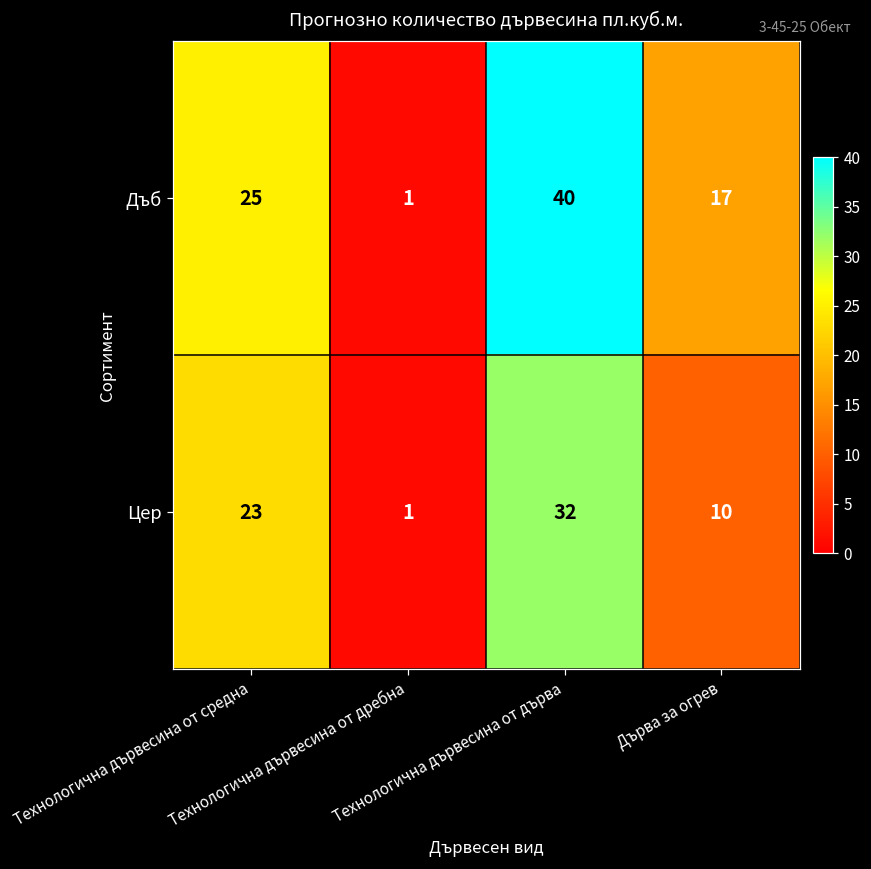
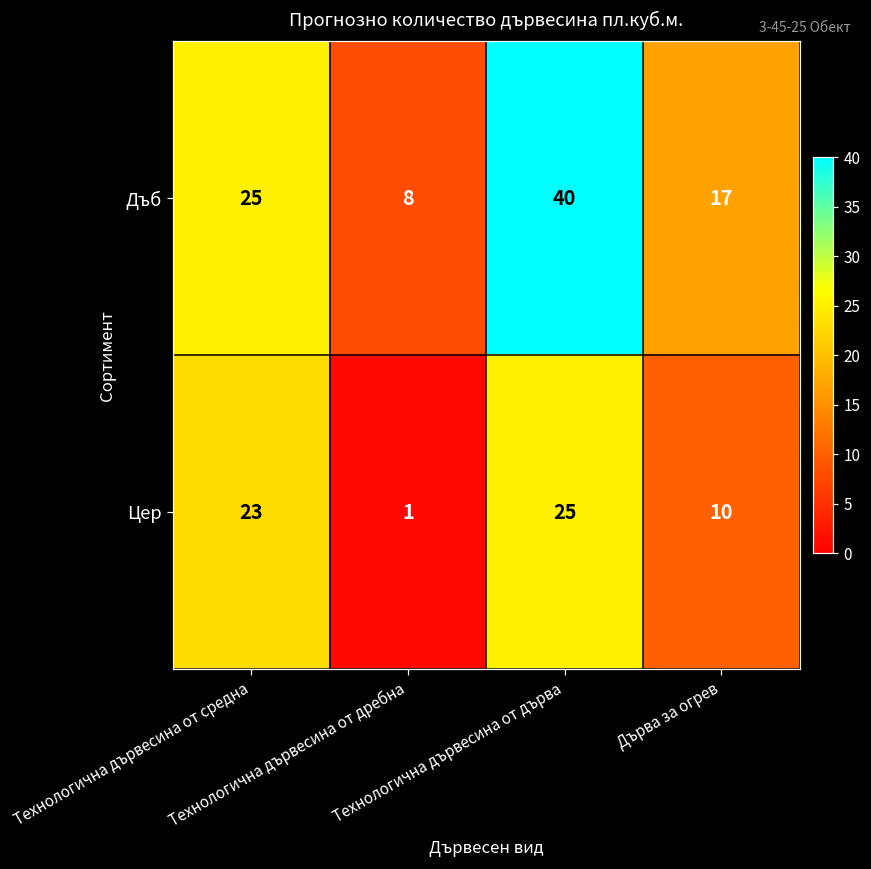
Дъб, Технологична дървесина от дребна: 1 -> 8
Цер, Технологична дървесина от дърва: 32 -> 25
